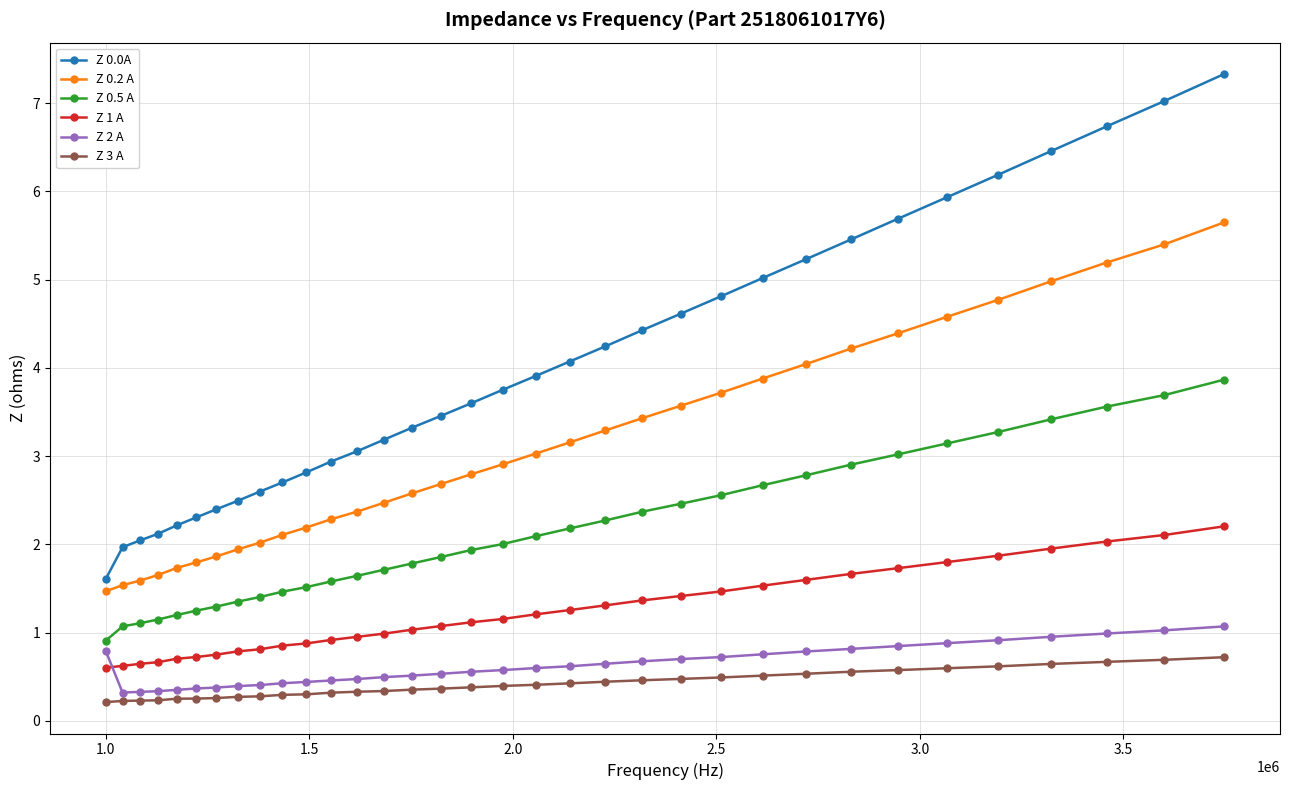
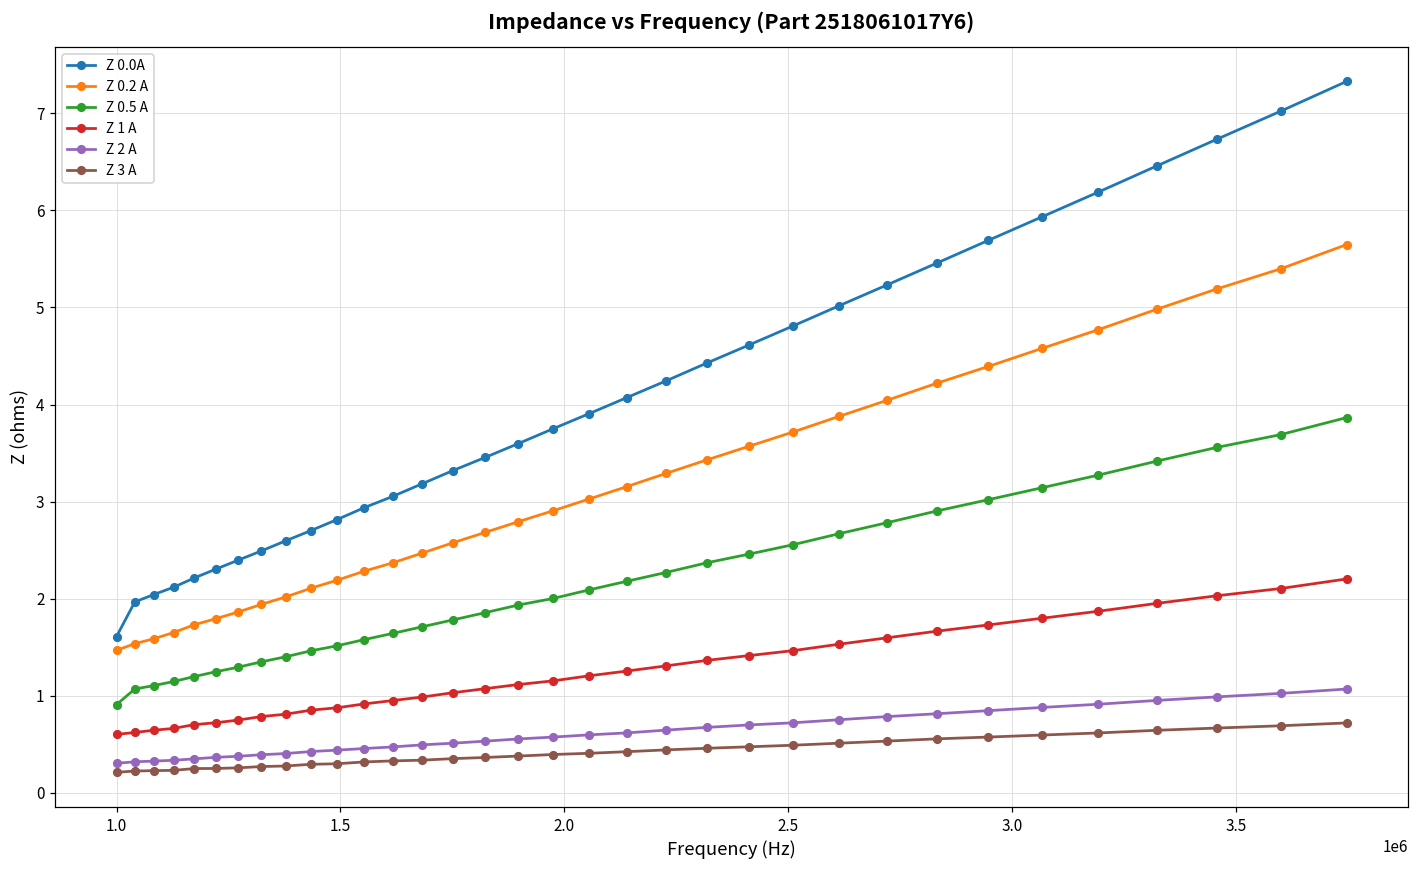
Z 2 A, 1.0: 0.8 -> 0.3
